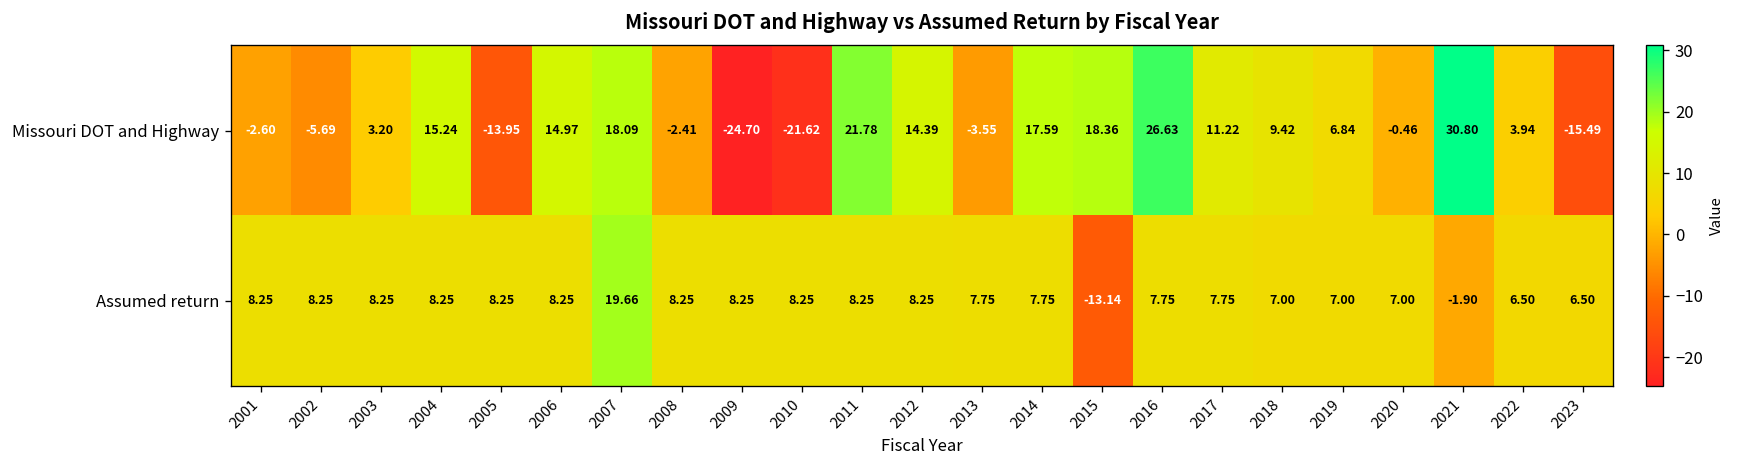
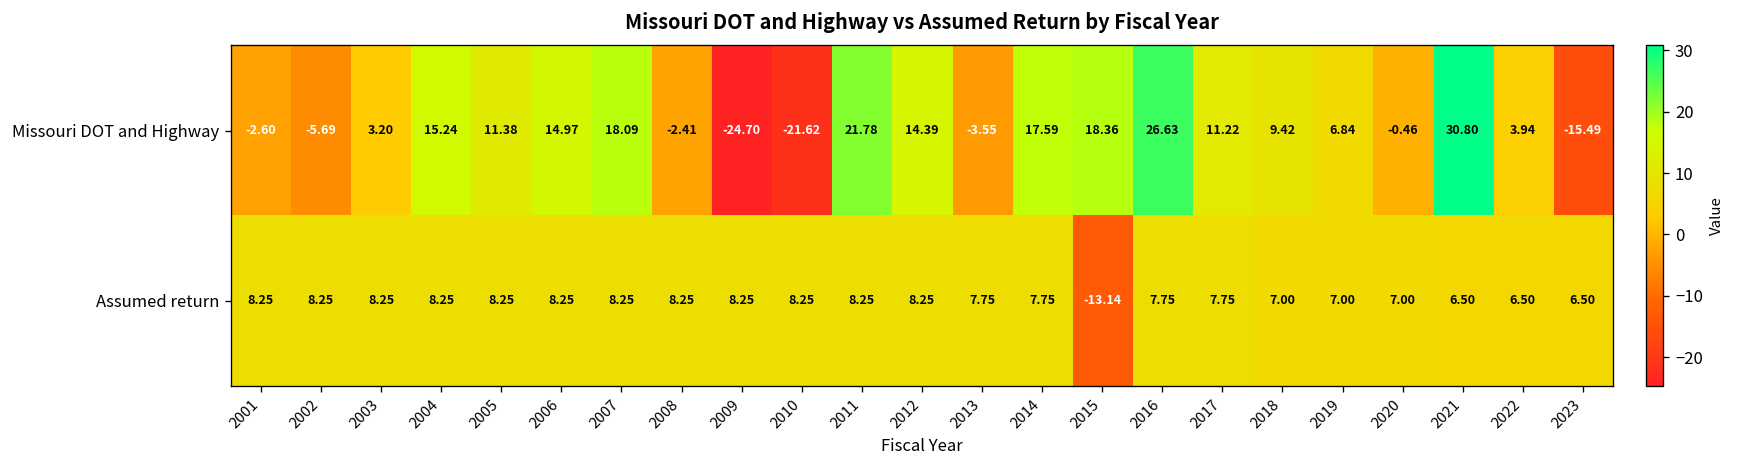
Missouri DOT and Highway, 2005: -13.95 -> 11.38
Assumed return, 2007: 19.66 -> 8.25
Assumed return, 2021: -1.90 -> 6.50
